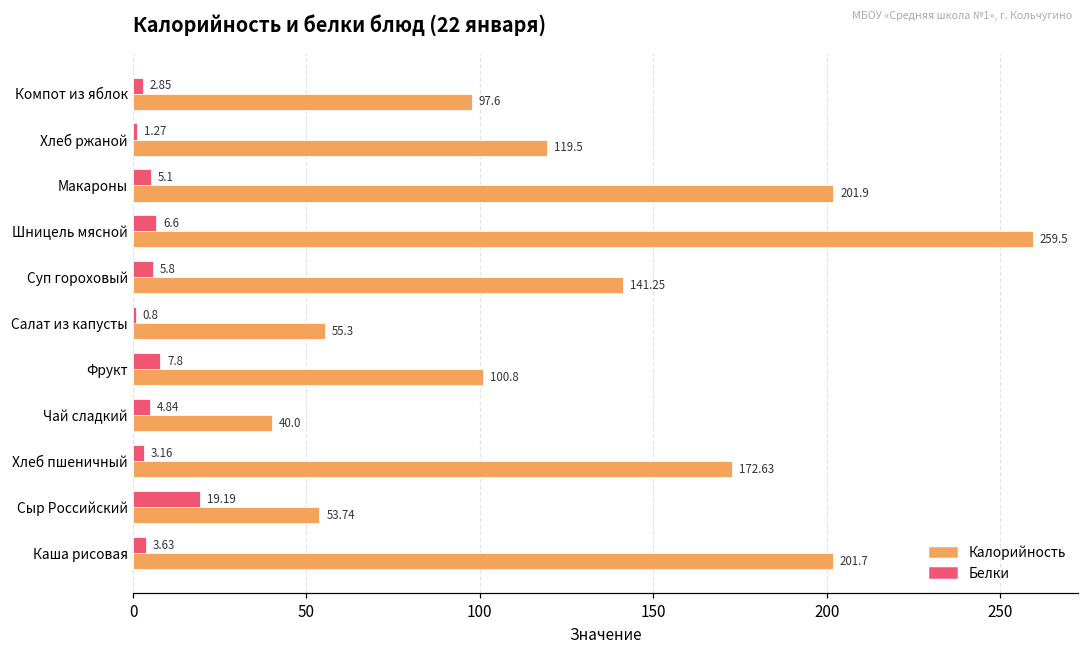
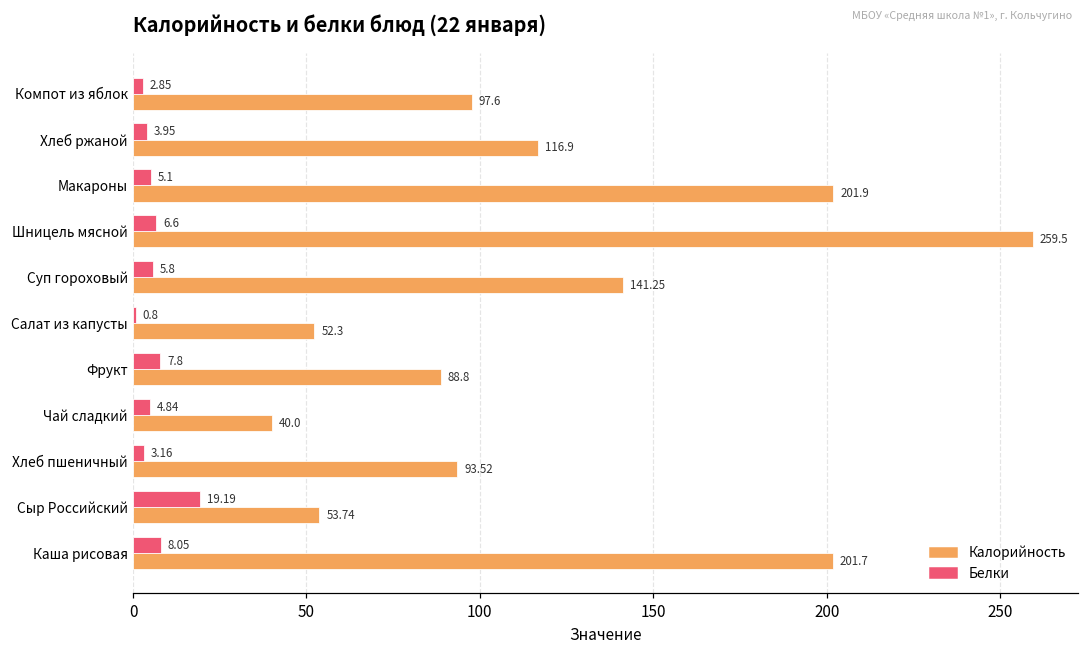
Белки, Хлеб ржаной: 1.27 -> 3.95
Калорийность, Хлеб ржаной: 119.5 -> 116.9
Калорийность, Салат из капусты: 55.3 -> 52.3
Калорийность, Фрукт: 100.8 -> 88.8
Калорийность, Хлеб пшеничный: 172.63 -> 93.52
Белки, Каша рисовая: 3.63 -> 8.05
